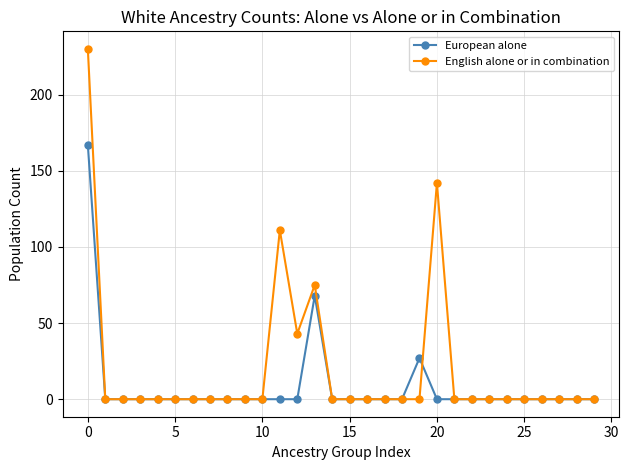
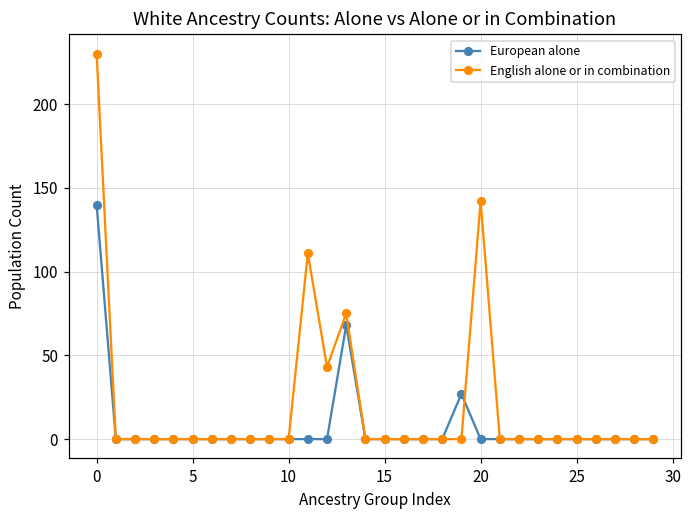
European alone, 0: 167 -> 140
